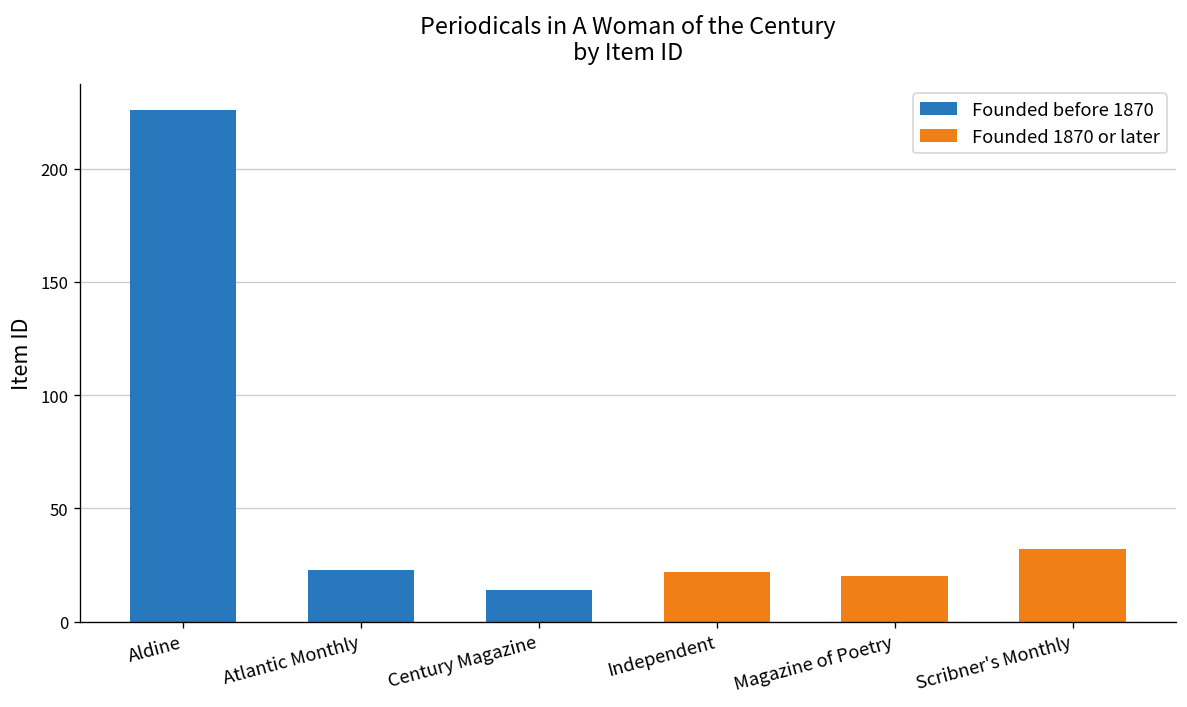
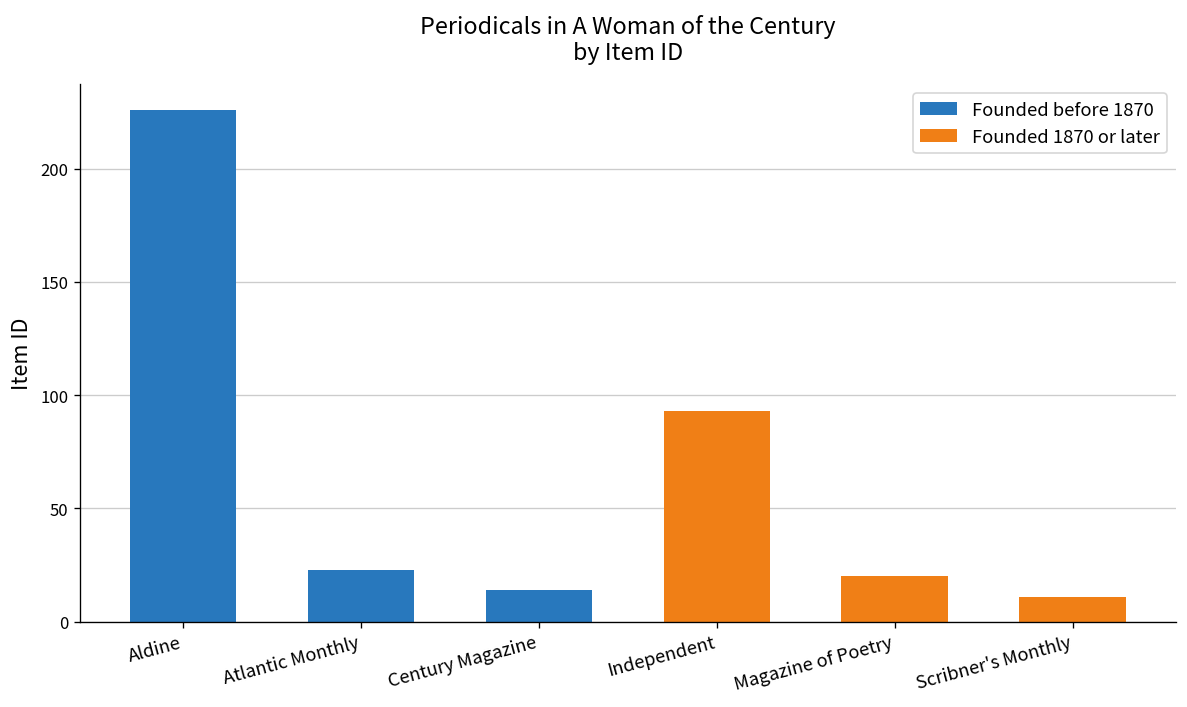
Founded 1870 or later, Independent: 22 -> 93
Founded 1870 or later, Scribner's Monthly: 32 -> 11
